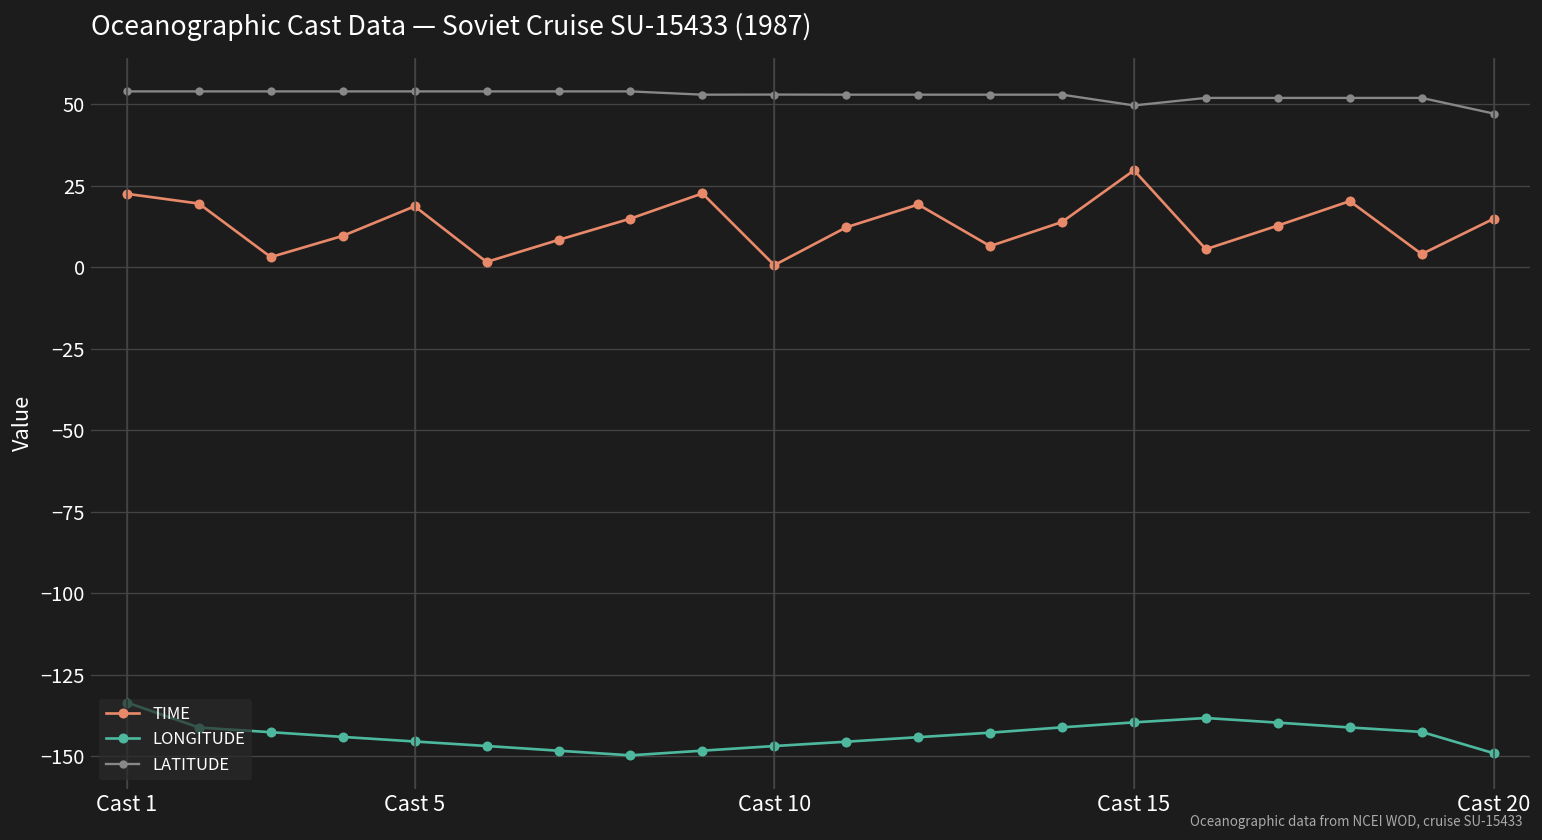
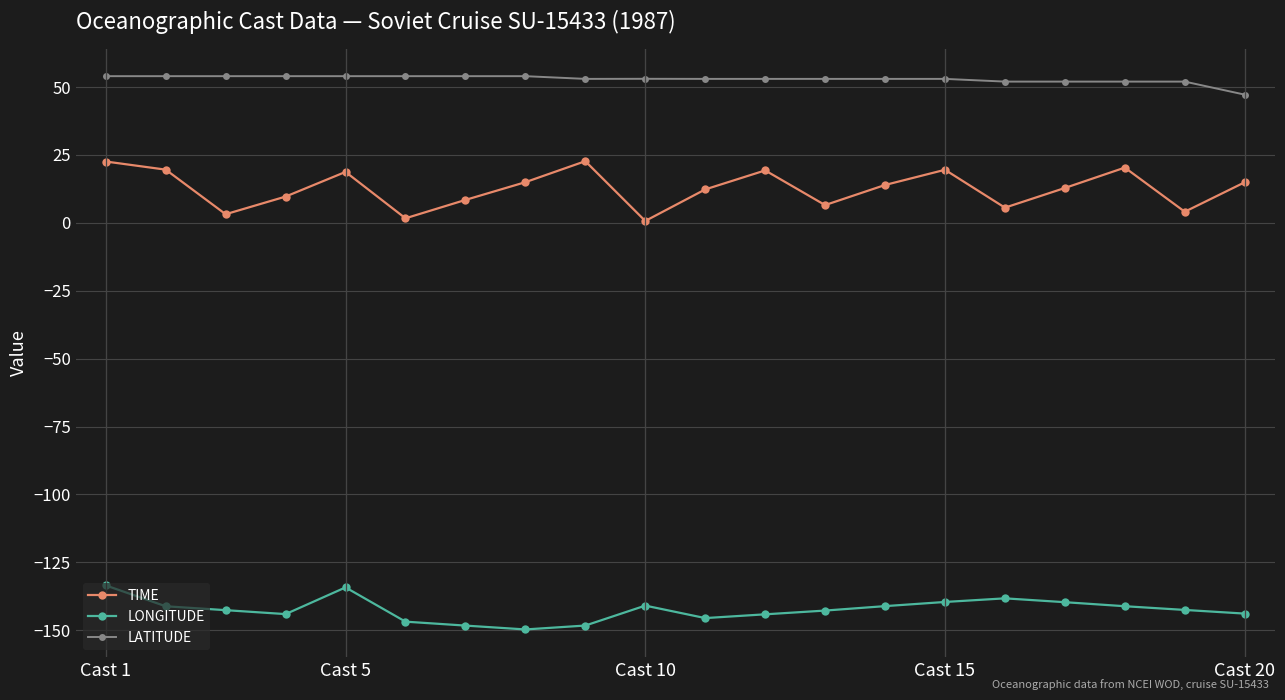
LONGITUDE, Cast 5: -145 -> -134
LONGITUDE, Cast 10: -147 -> -141
TIME, Cast 15: 30 -> 20
LATITUDE, Cast 15: 50 -> 53
LONGITUDE, Cast 20: -149 -> -144
